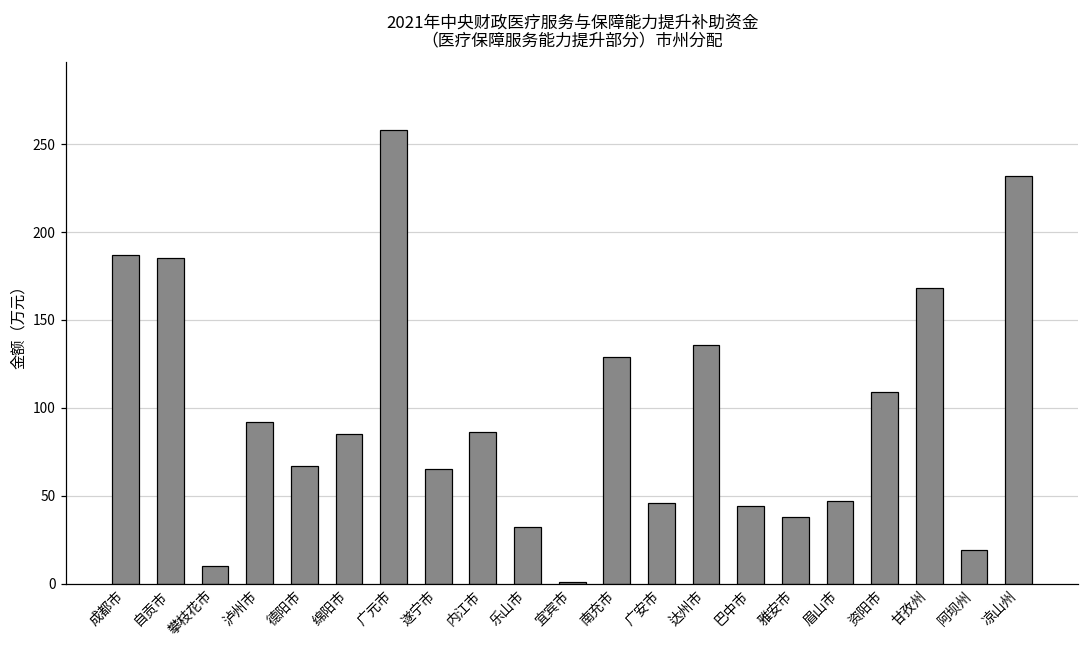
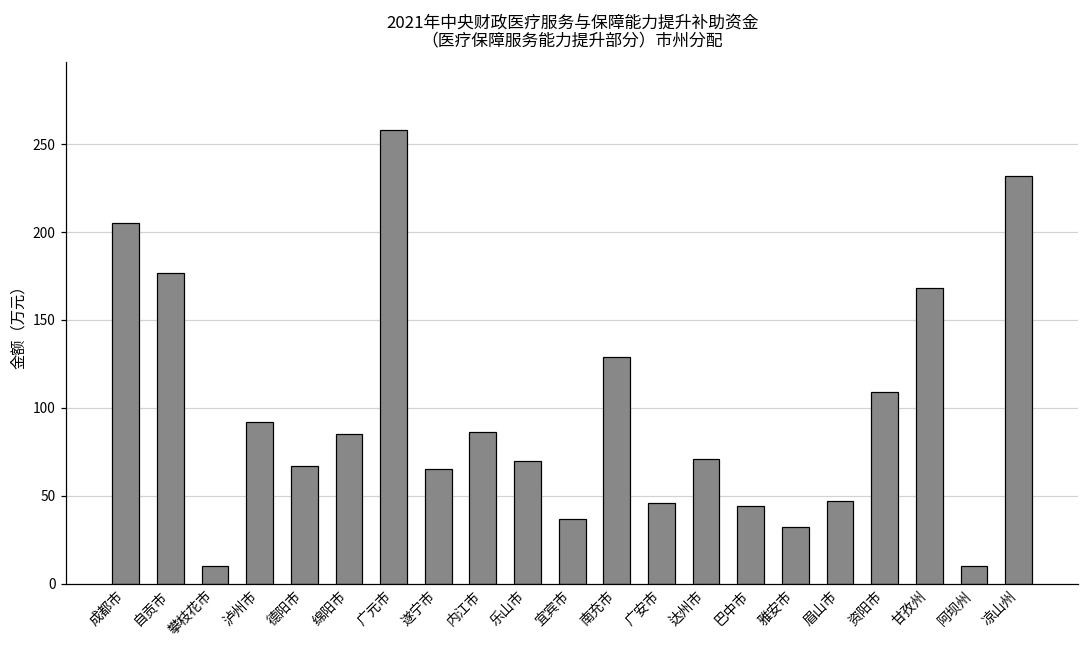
成都市: 187 -> 205
自贡市: 185 -> 177
乐山市: 32 -> 70
宜宾市: 1 -> 37
达州市: 136 -> 71
雅安市: 38 -> 32
阿坝州: 19 -> 10
